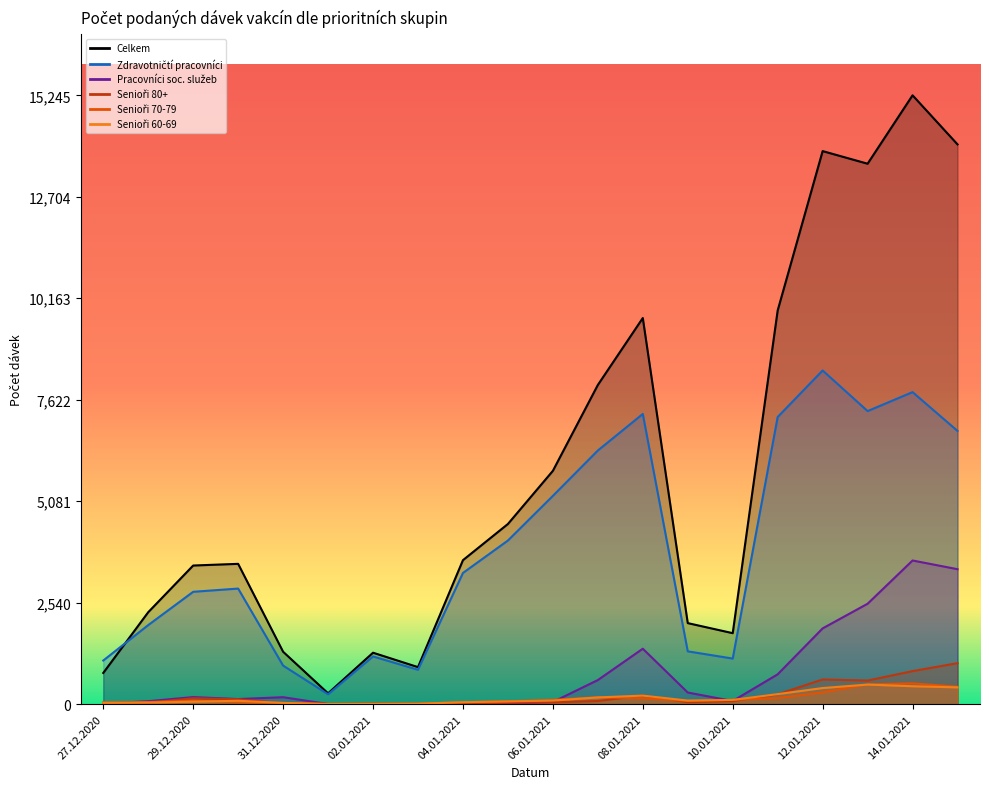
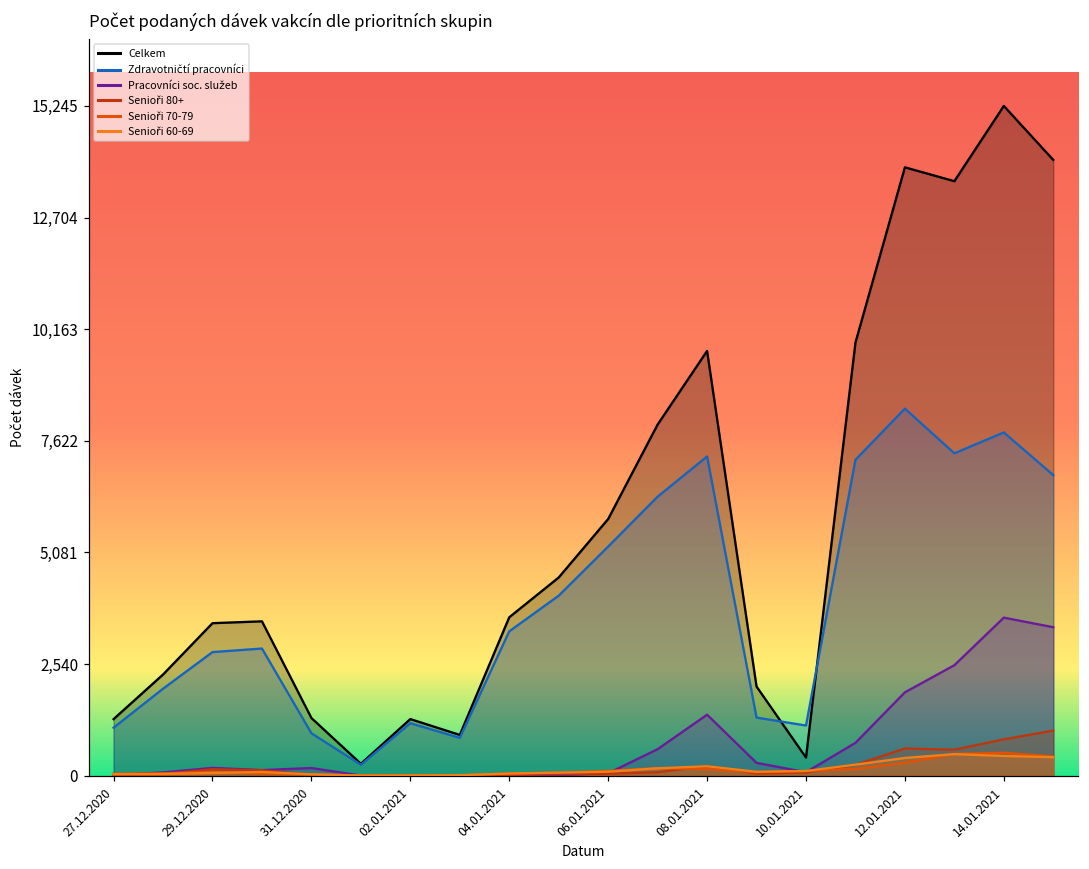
Celkem, 27.12.2020: 800 -> 1,300
Celkem, 10.01.2021: 1,800 -> 400
